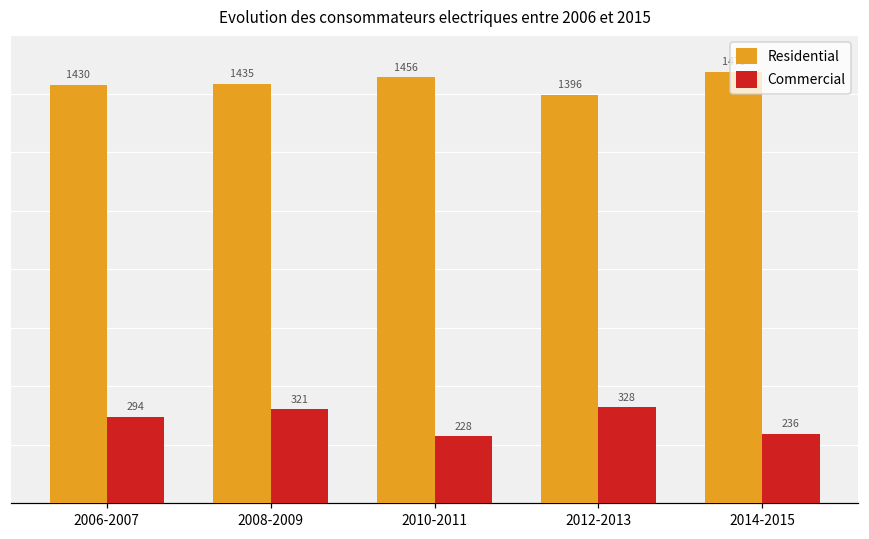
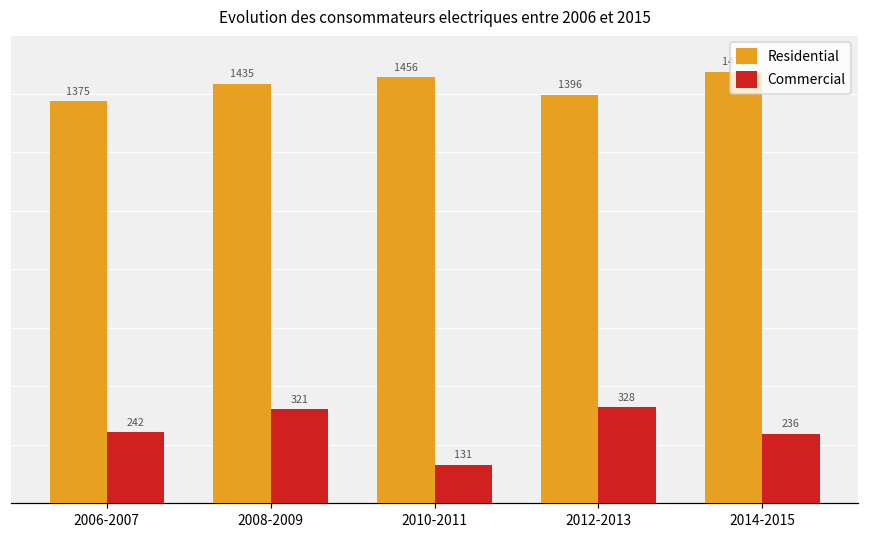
Residential, 2006-2007: 1430 -> 1375
Commercial, 2006-2007: 294 -> 242
Commercial, 2010-2011: 228 -> 131
